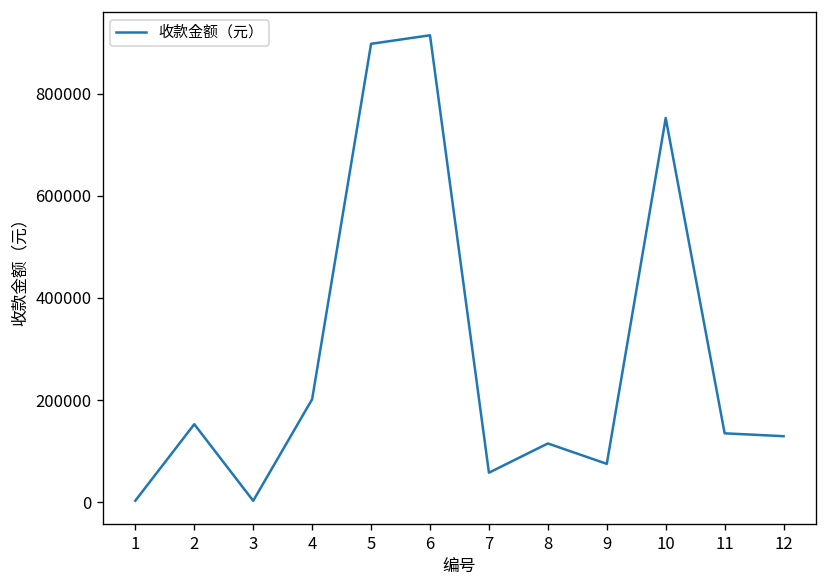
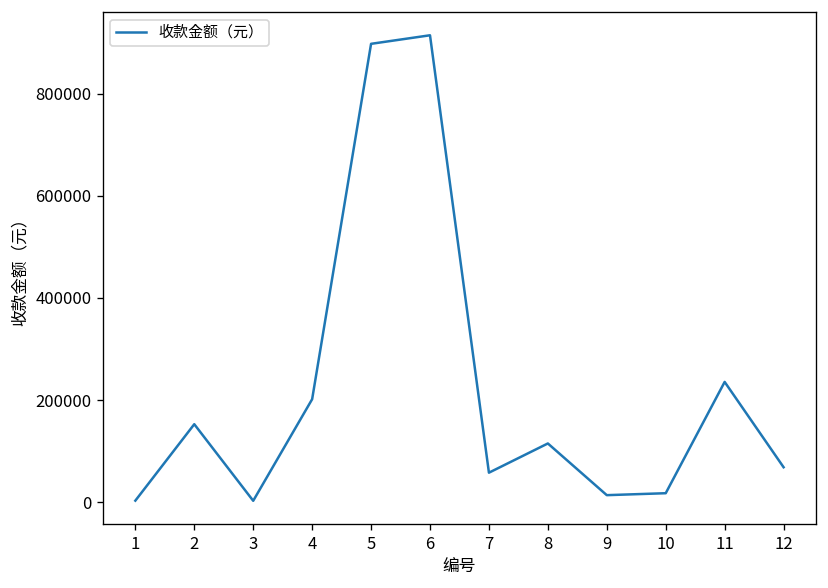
9: 80000 -> 10000
10: 750000 -> 20000
11: 130000 -> 240000
12: 130000 -> 70000
